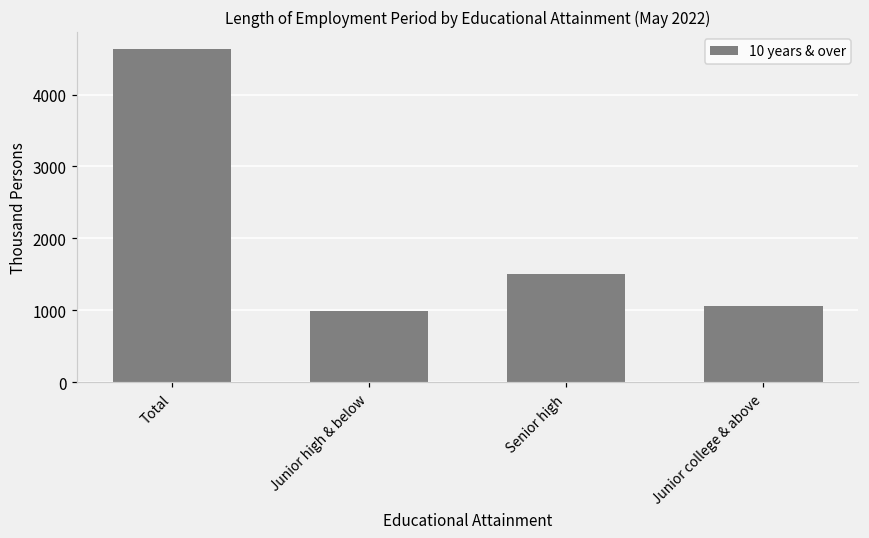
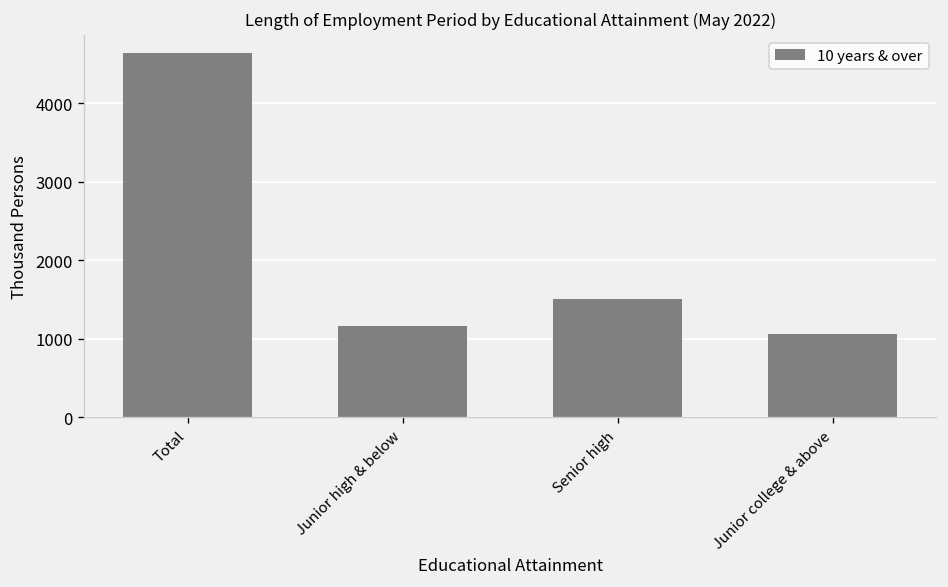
Junior high & below: 1000 -> 1200
